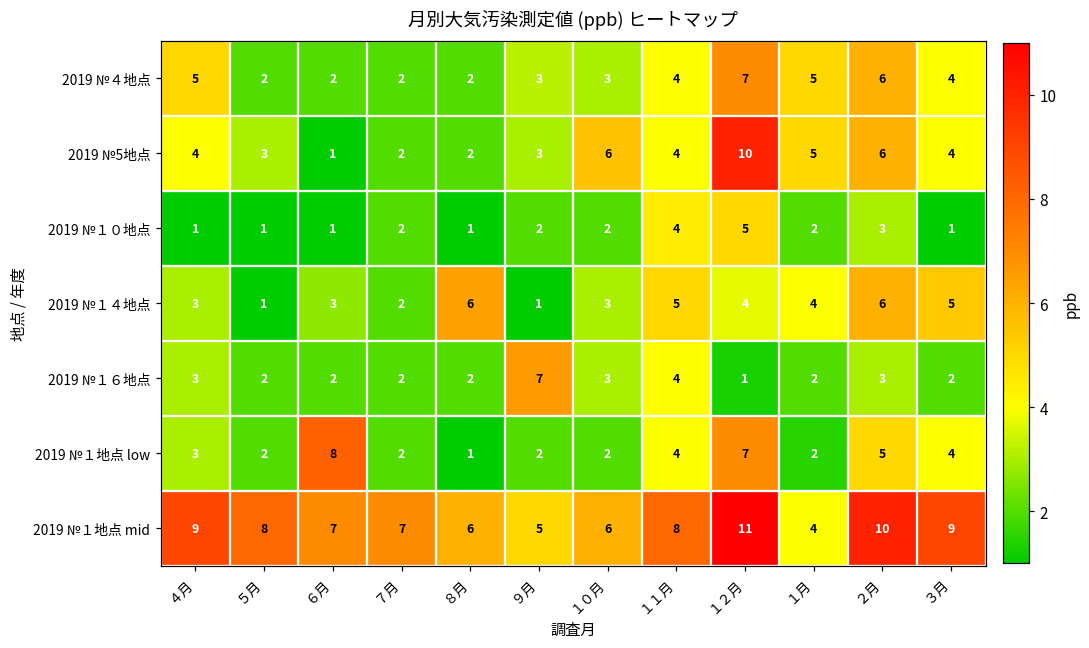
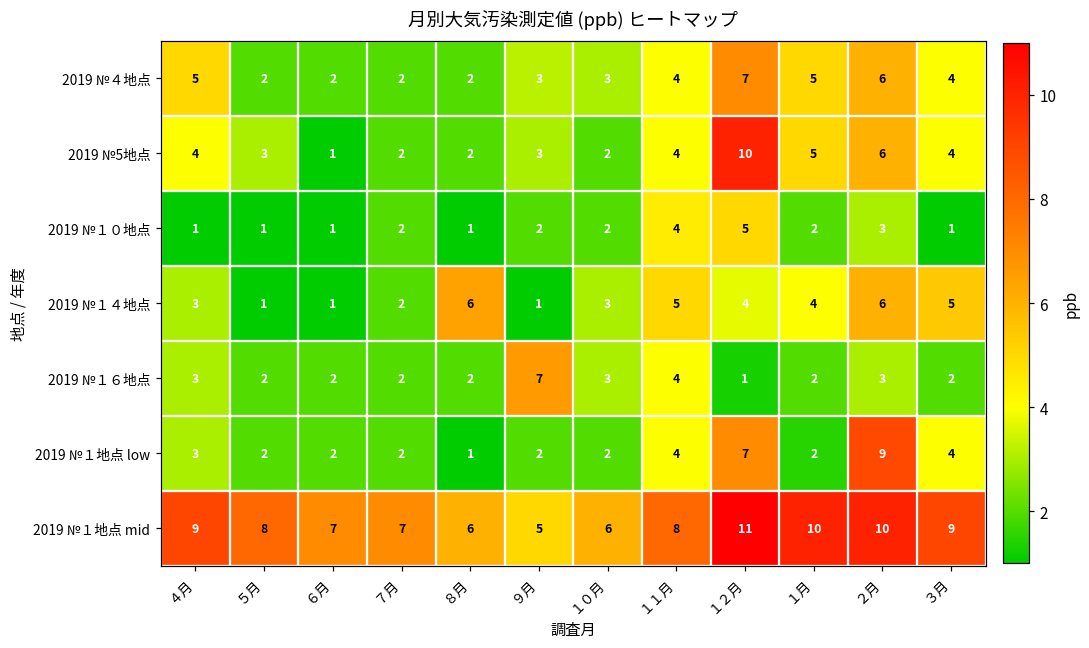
2019 №5地点, １０月: 6 -> 2
2019 №１４地点, ６月: 3 -> 1
2019 №１地点 low, ６月: 8 -> 2
2019 №１地点 low, ２月: 5 -> 9
2019 №１地点 mid, １月: 4 -> 10
